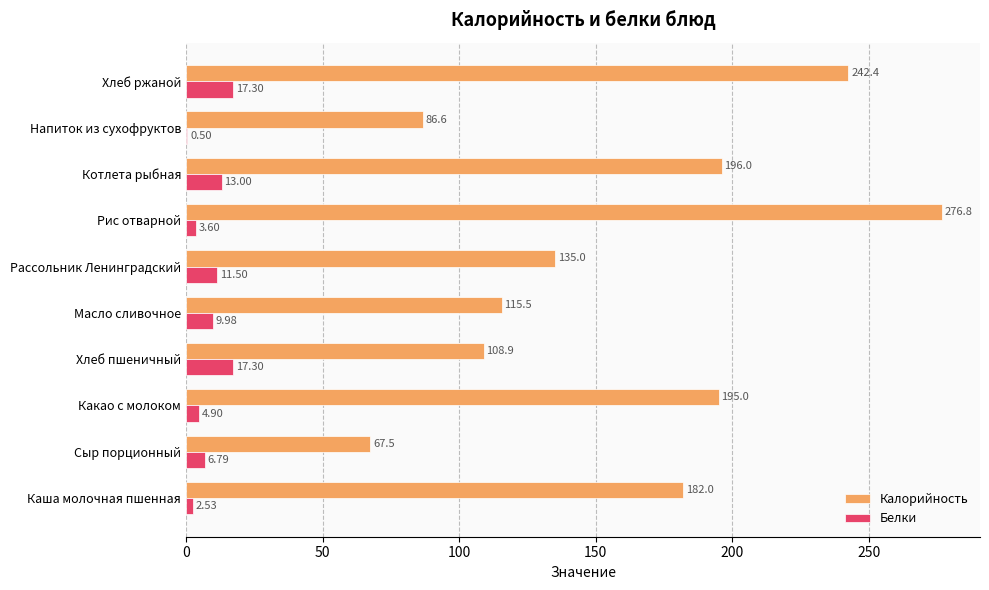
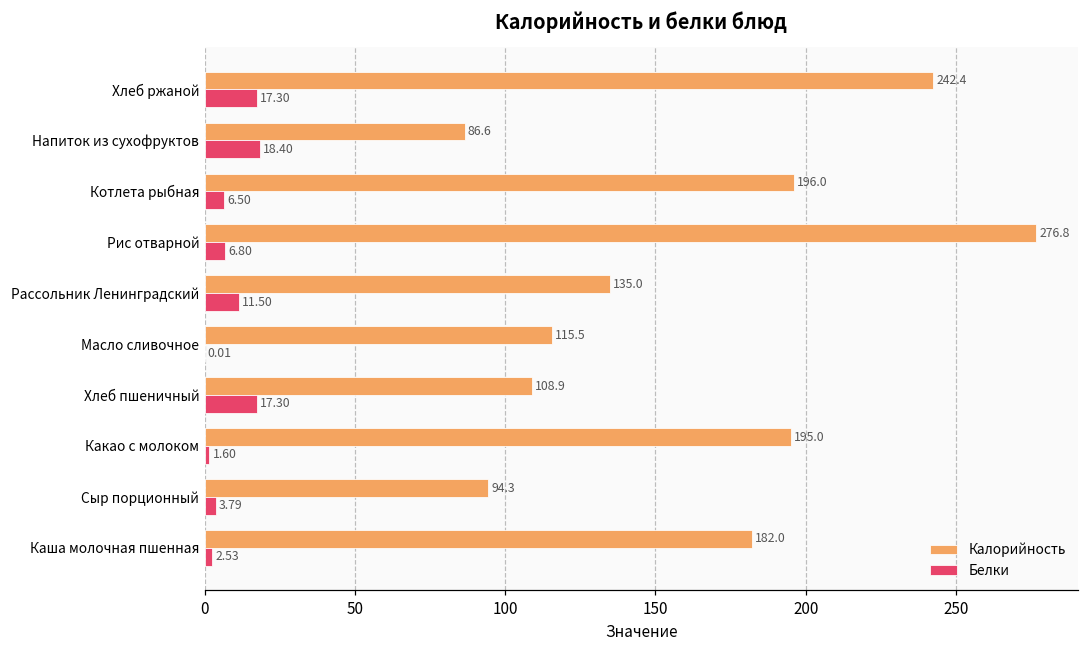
Белки, Напиток из сухофруктов: 0.50 -> 18.40
Белки, Котлета рыбная: 13.00 -> 6.50
Белки, Рис отварной: 3.60 -> 6.80
Белки, Масло сливочное: 9.98 -> 0.01
Белки, Какао с молоком: 4.90 -> 1.60
Калорийность, Сыр порционный: 67.5 -> 94.3
Белки, Сыр порционный: 6.79 -> 3.79
